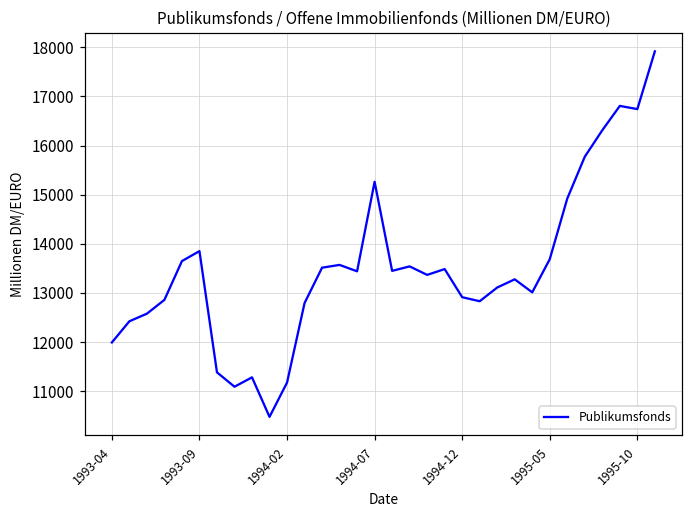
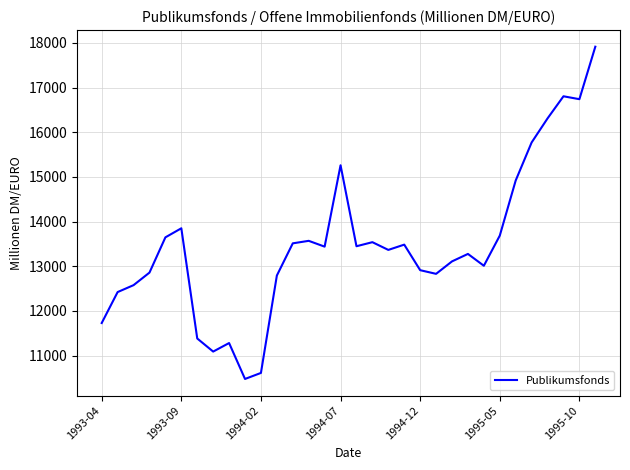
1993-04: 12000 -> 11700
1994-02: 11200 -> 10600
